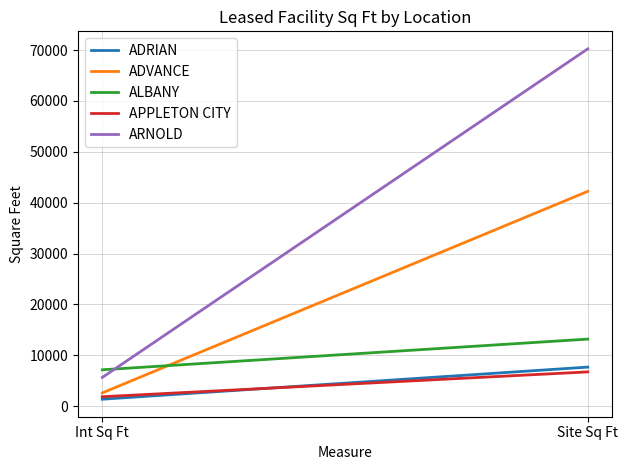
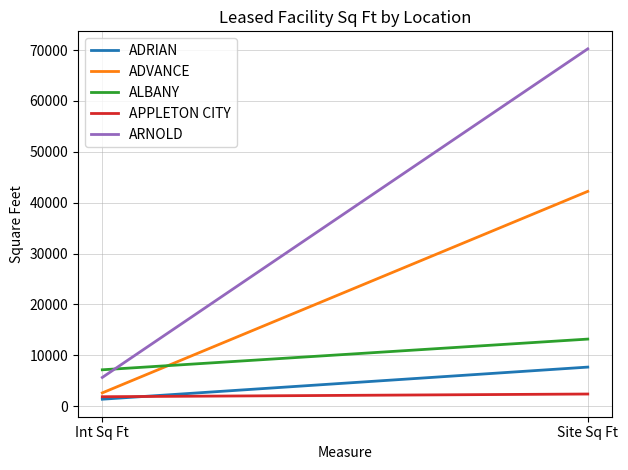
APPLETON CITY, Site Sq Ft: 7000 -> 2000
